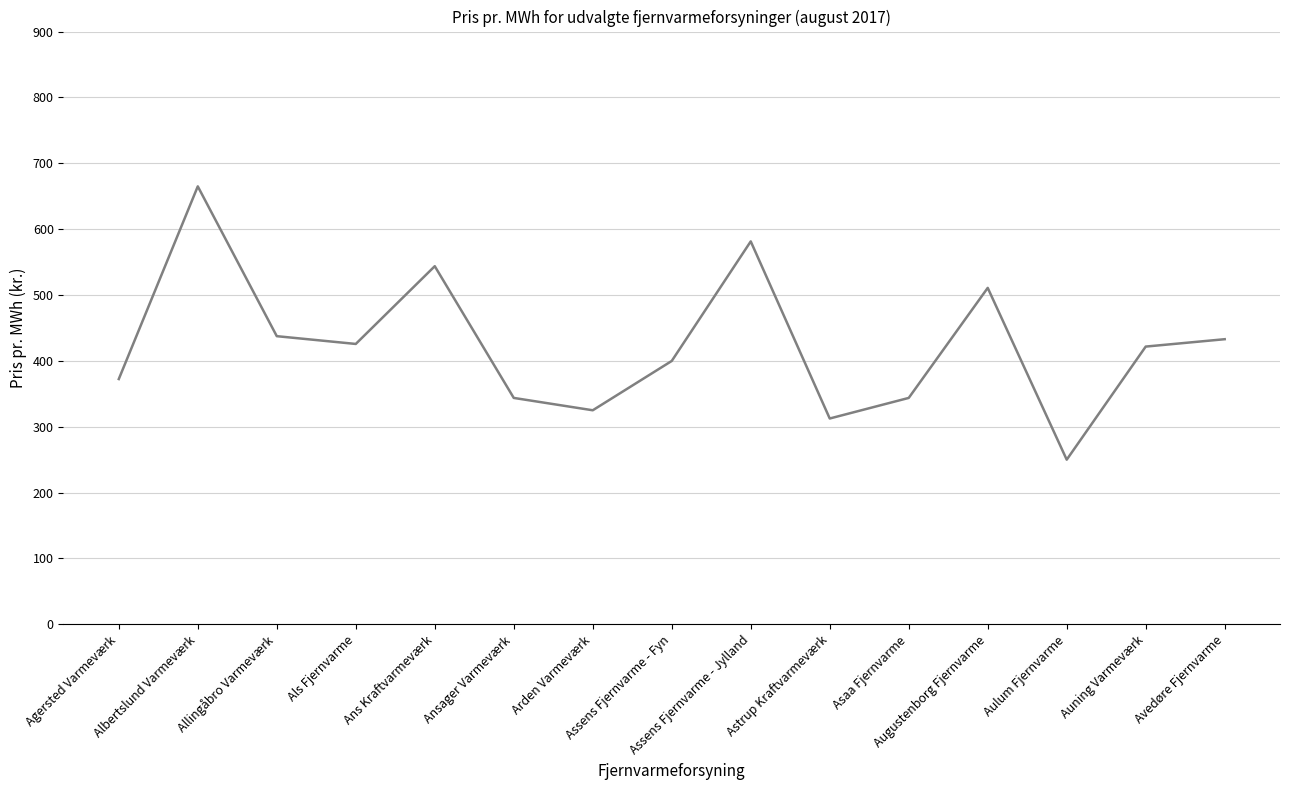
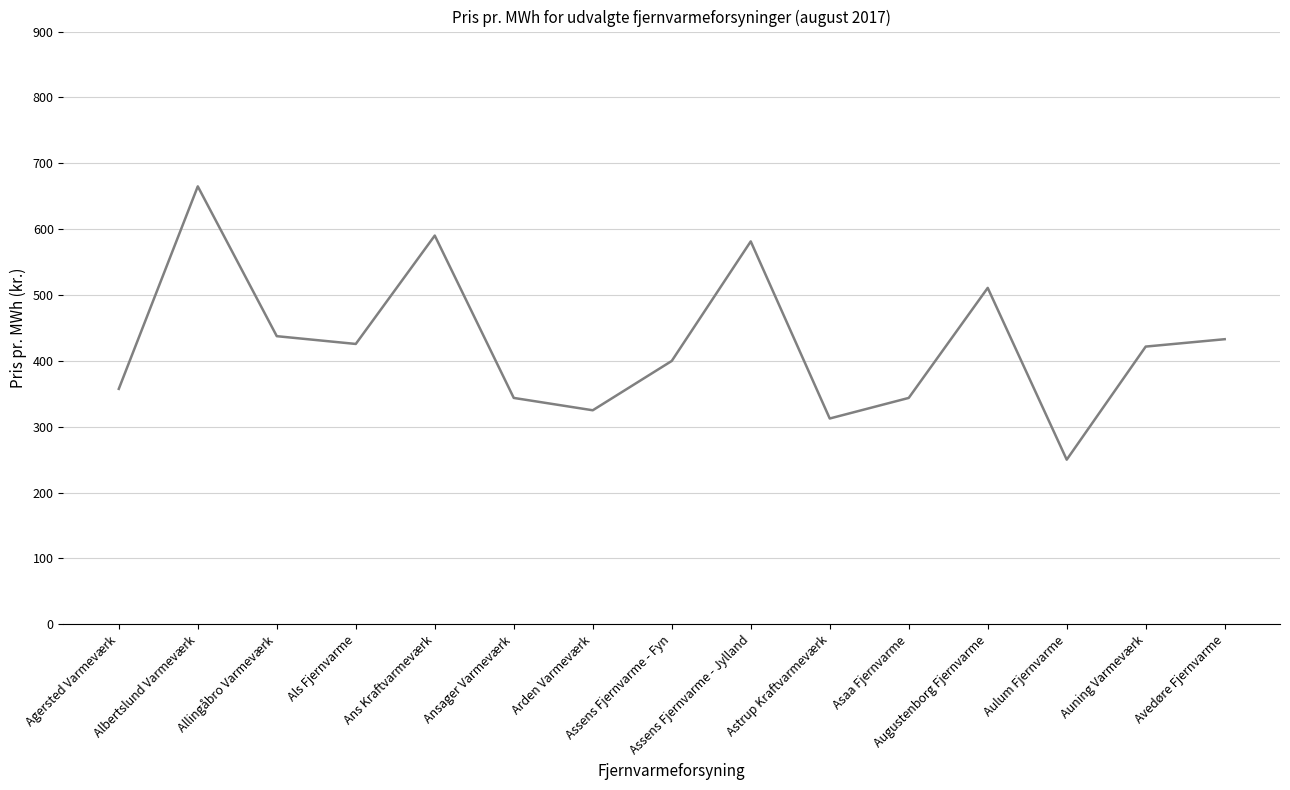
Agersted Varmeværk: 370 -> 360
Ans Kraftvarmeværk: 540 -> 590
